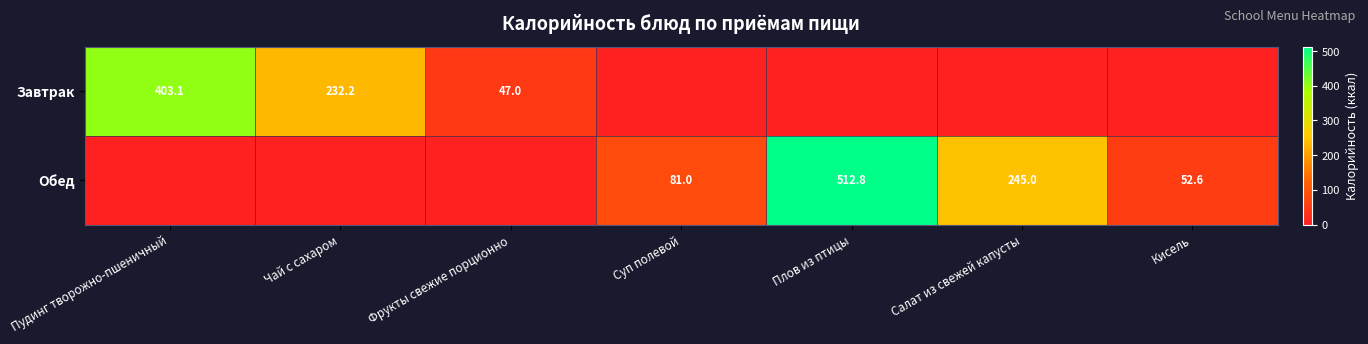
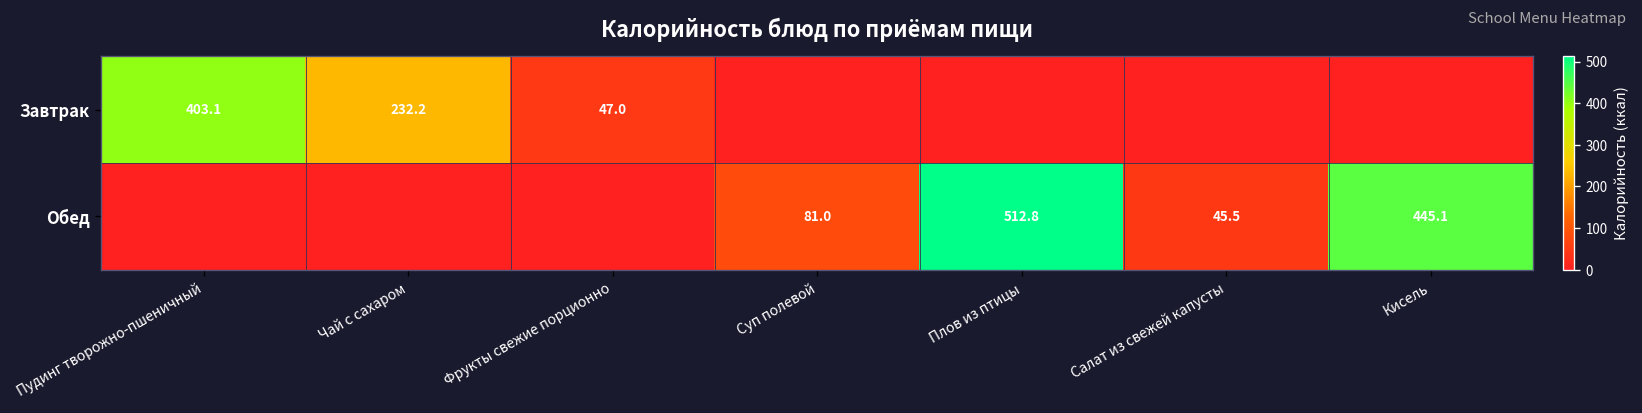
Обед, Салат из свежей капусты: 245.0 -> 45.5
Обед, Кисель: 52.6 -> 445.1
